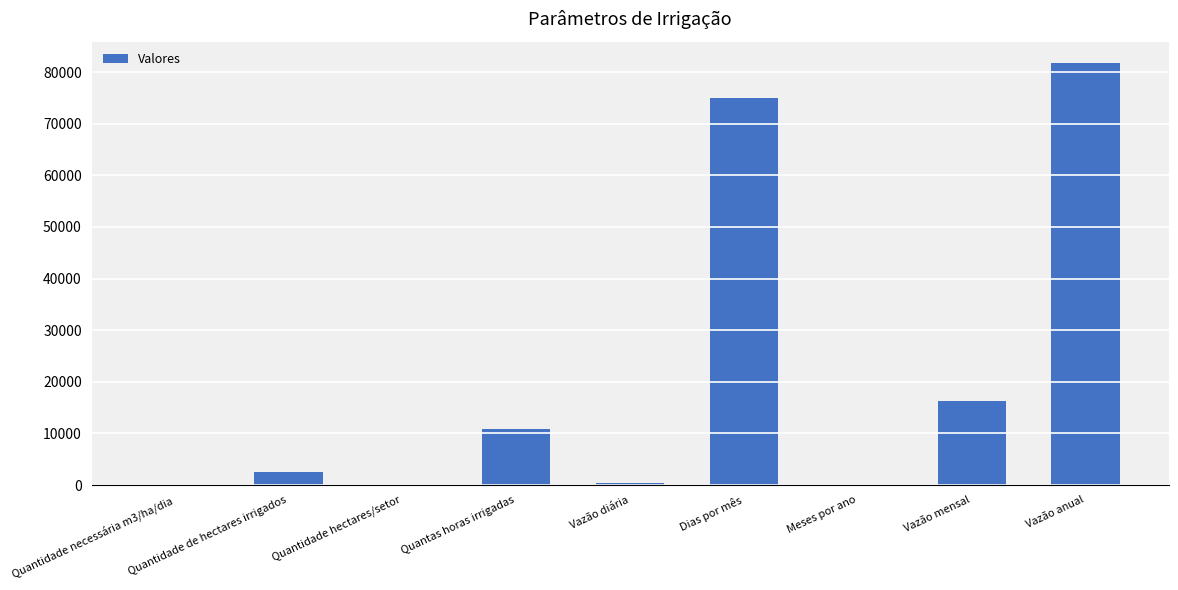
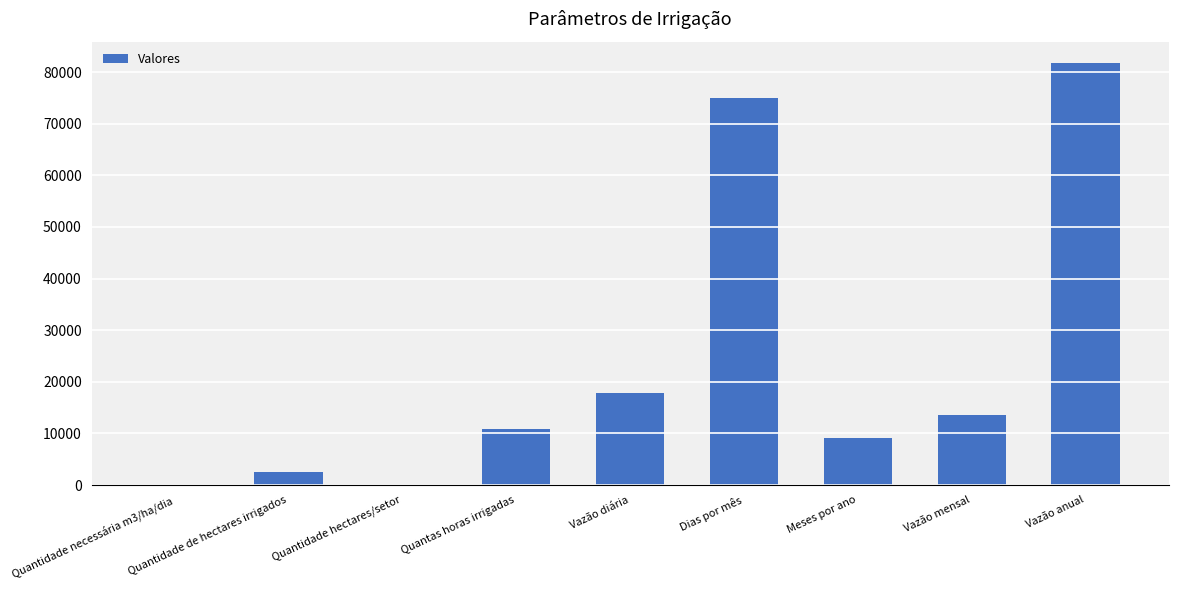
Vazão diária: 0 -> 18000
Meses por ano: 0 -> 9000
Vazão mensal: 16000 -> 14000
